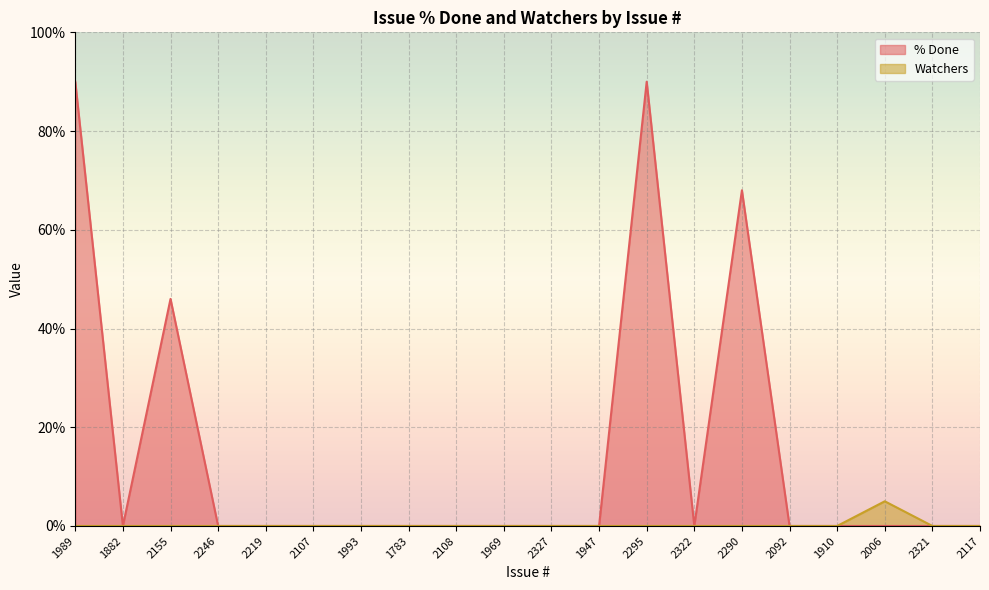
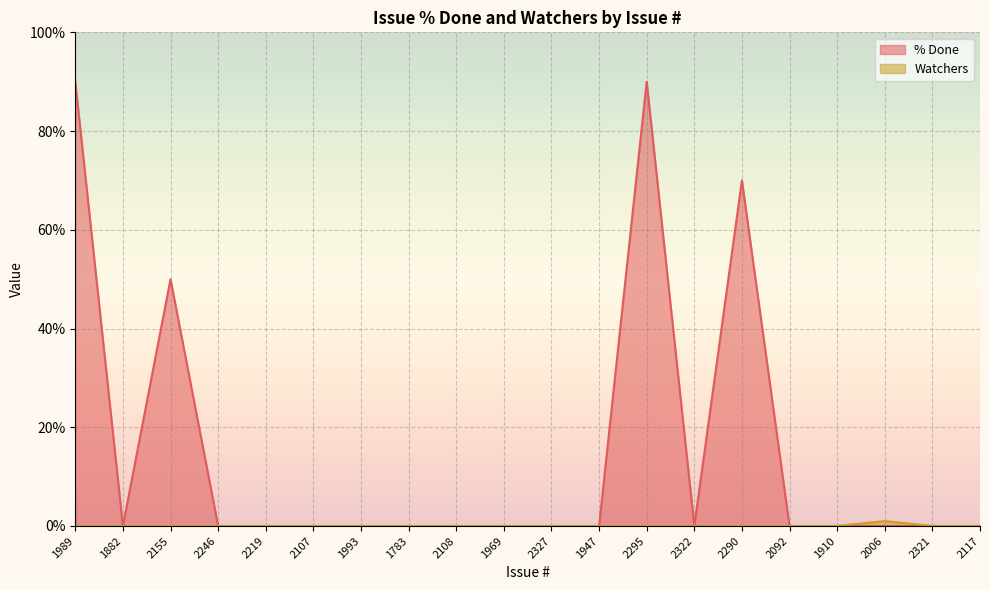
% Done, 2155: 46% -> 50%
% Done, 2290: 68% -> 70%
Watchers, 2006: 5% -> 1%
